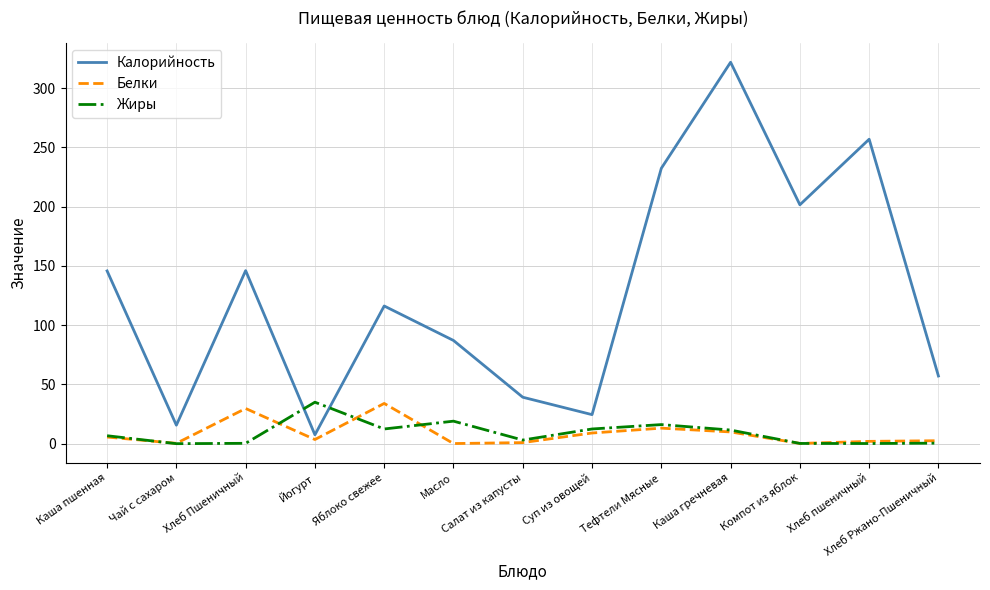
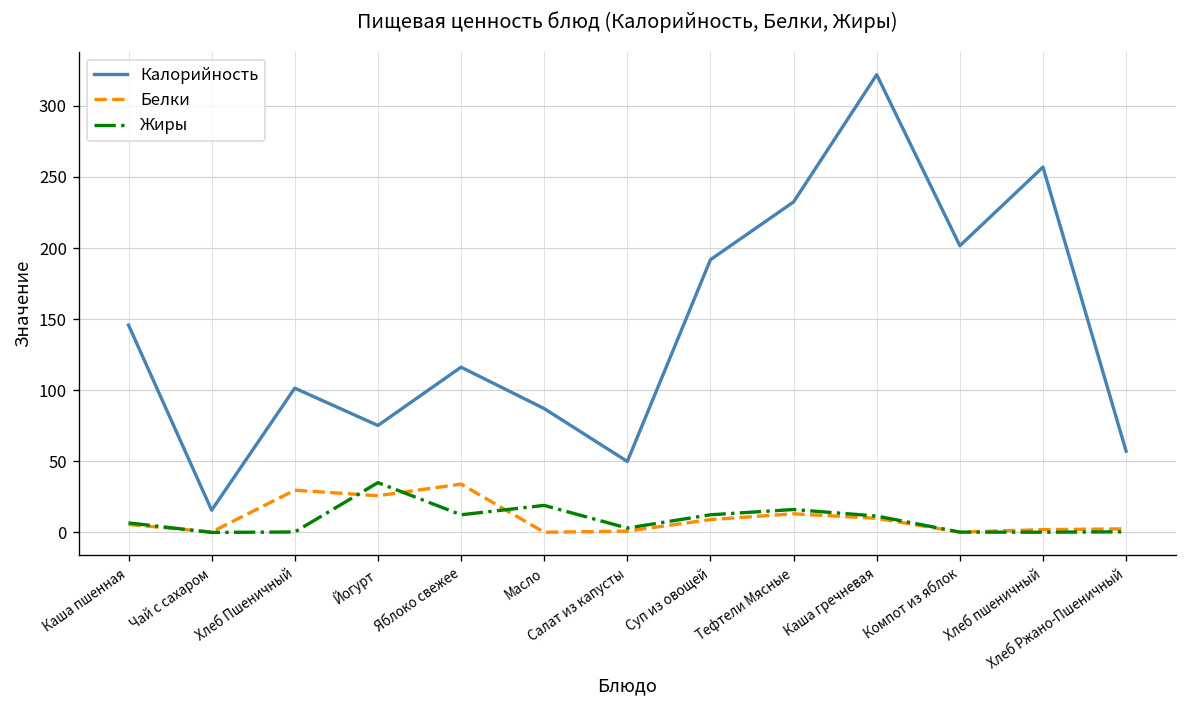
Калорийность, Хлеб Пшеничный: 146 -> 101
Калорийность, Йогурт: 8 -> 75
Белки, Йогурт: 4 -> 26
Калорийность, Салат из капусты: 39 -> 50
Калорийность, Суп из овощей: 25 -> 192
